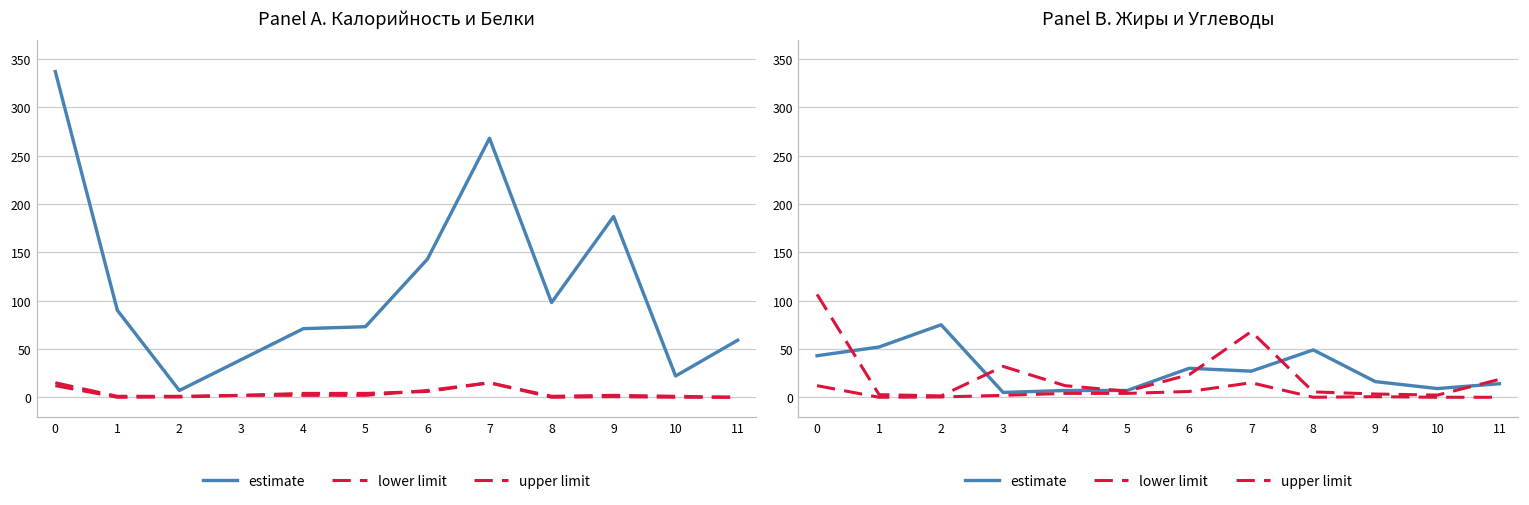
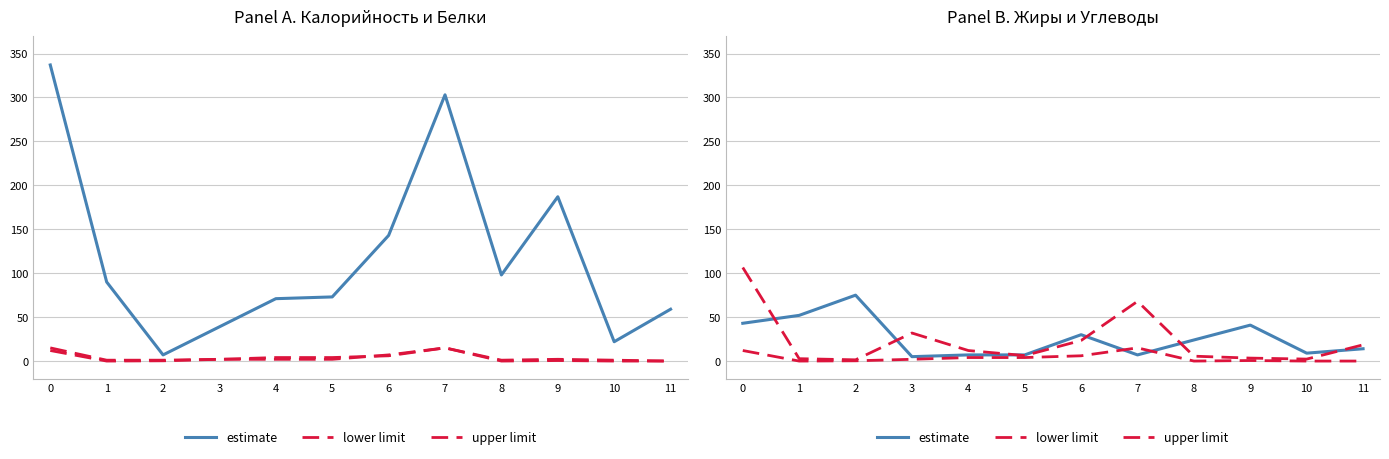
Panel A. Калорийность и Белки, estimate, 7: 270 -> 300
Panel B. Жиры и Углеводы, estimate, 7: 30 -> 10
Panel B. Жиры и Углеводы, estimate, 8: 50 -> 20
Panel B. Жиры и Углеводы, estimate, 9: 20 -> 40
